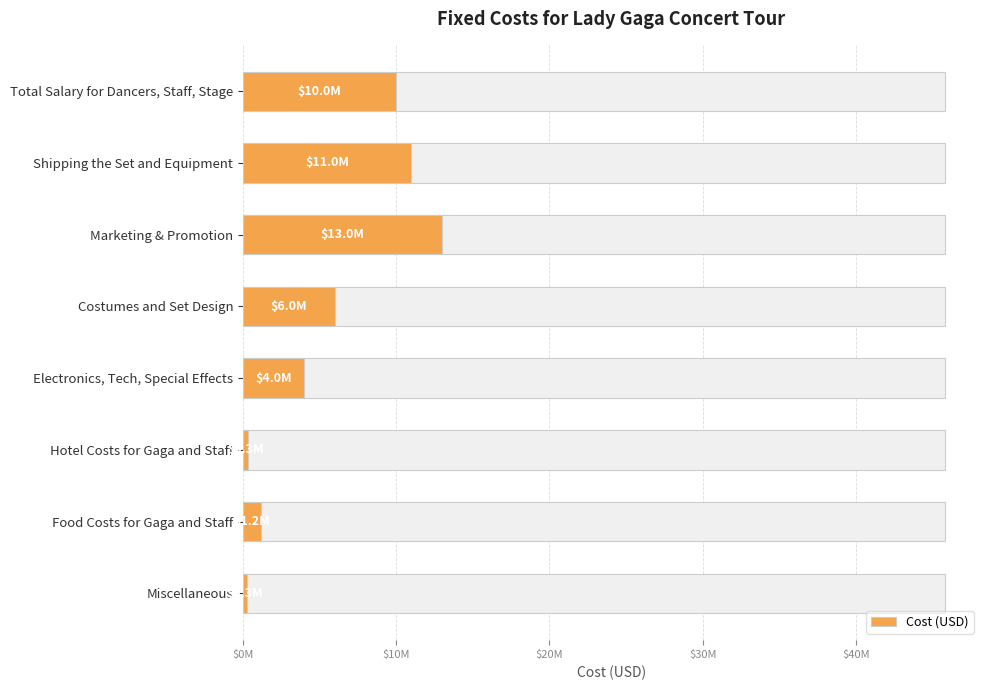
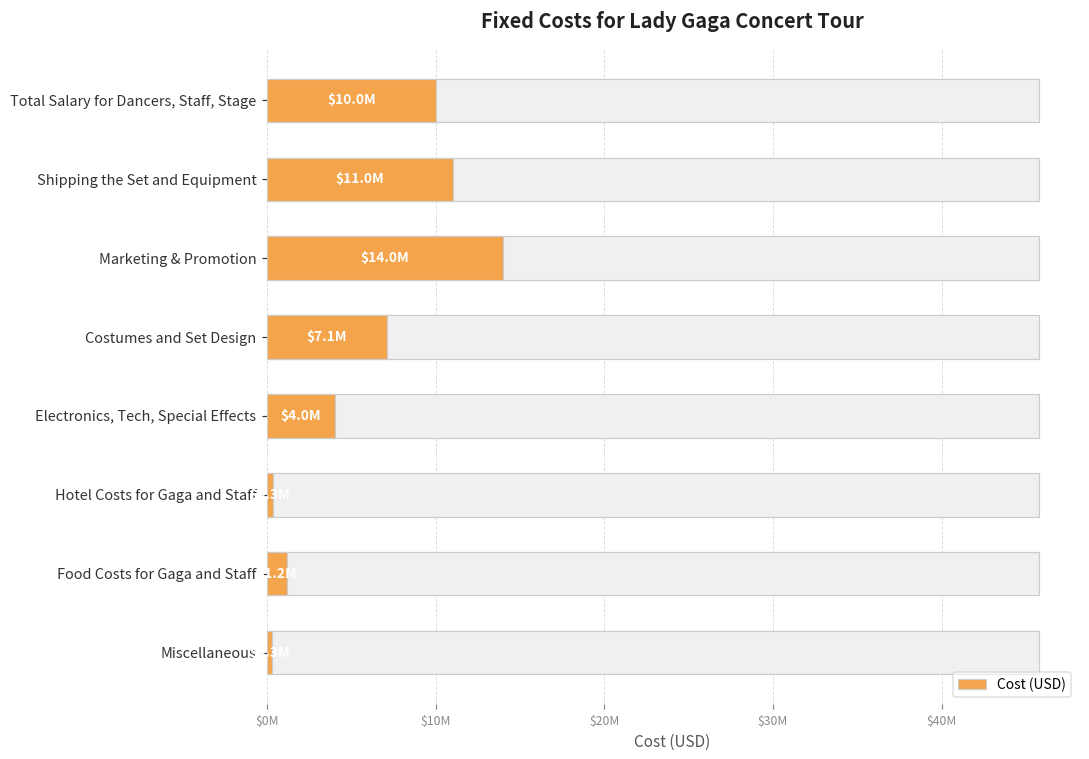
Cost (USD), Marketing & Promotion: $13.0M -> $14.0M
Cost (USD), Costumes and Set Design: $6.0M -> $7.1M
